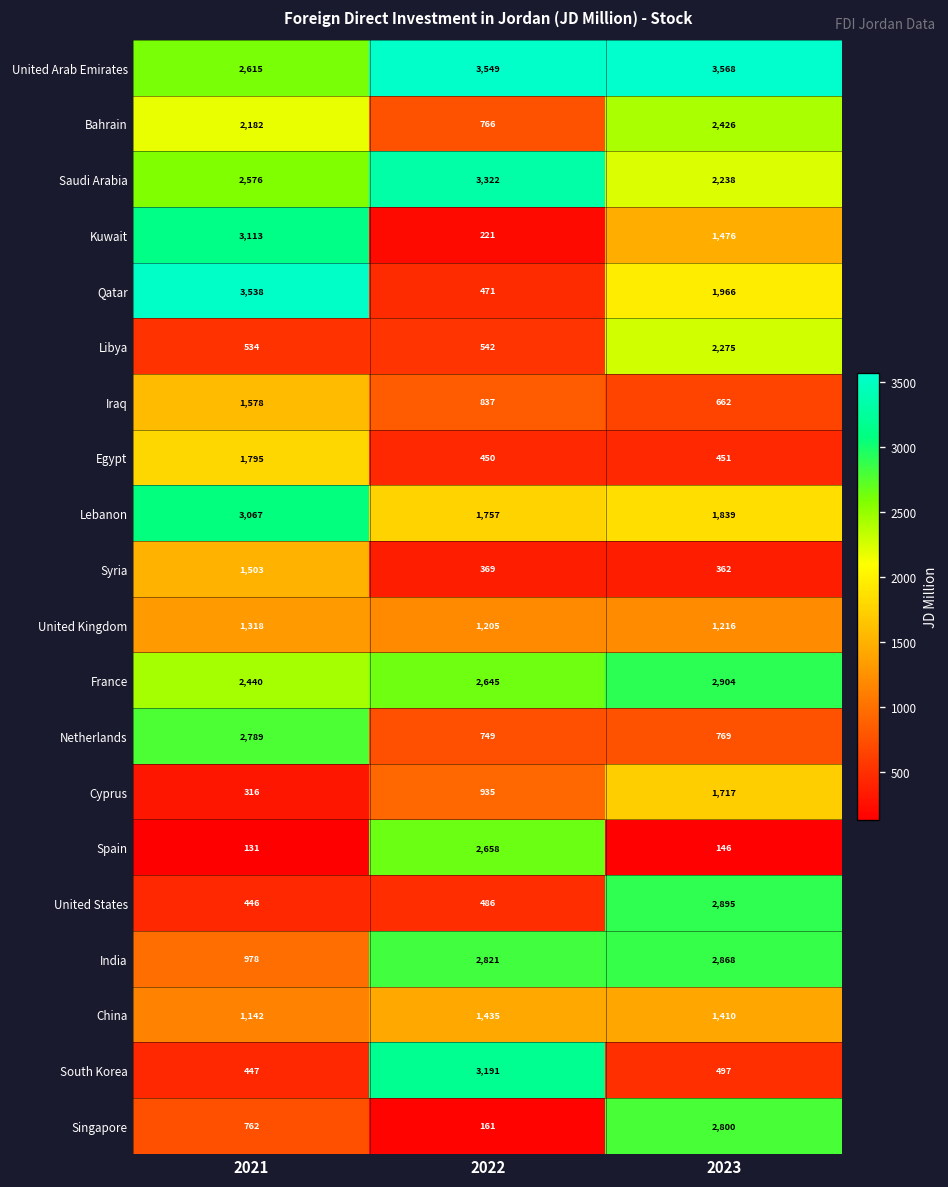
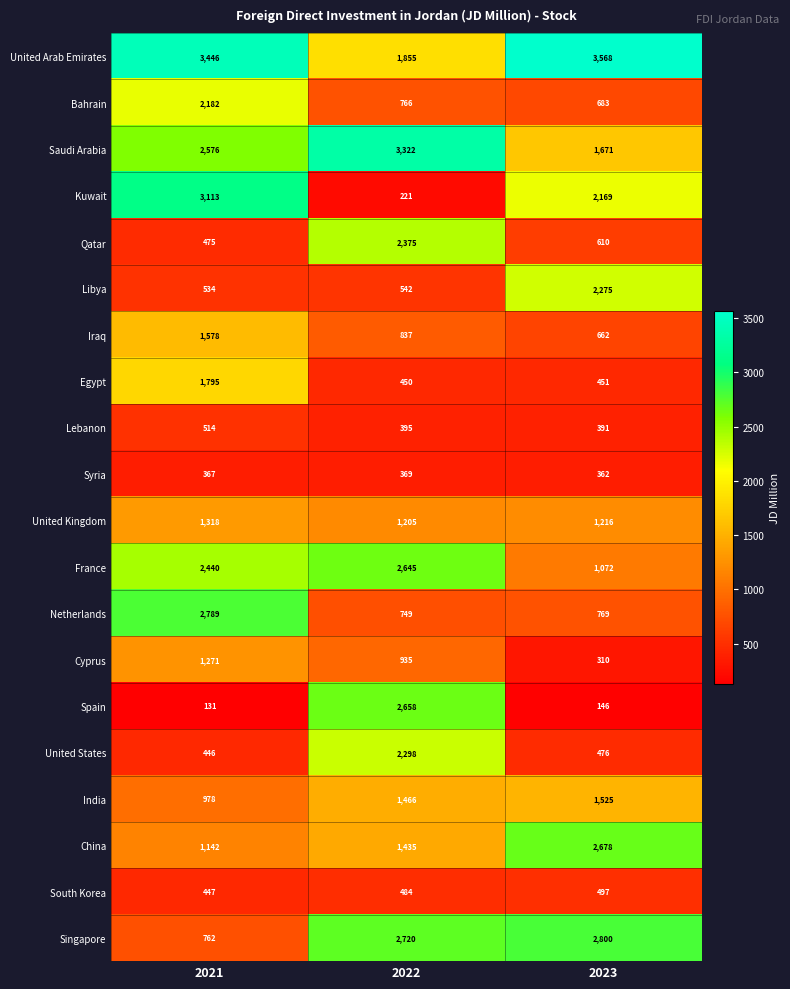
United Arab Emirates, 2021: 2,615 -> 3,446
United Arab Emirates, 2022: 3,549 -> 1,855
Bahrain, 2023: 2,426 -> 683
Saudi Arabia, 2023: 2,238 -> 1,671
Kuwait, 2023: 1,476 -> 2,169
Qatar, 2021: 3,538 -> 475
Qatar, 2022: 471 -> 2,375
Qatar, 2023: 1,966 -> 610
Lebanon, 2021: 3,067 -> 514
Lebanon, 2022: 1,757 -> 395
Lebanon, 2023: 1,839 -> 391
Syria, 2021: 1,503 -> 367
France, 2023: 2,904 -> 1,072
Cyprus, 2021: 316 -> 1,271
Cyprus, 2023: 1,717 -> 310
United States, 2022: 486 -> 2,298
United States, 2023: 2,895 -> 476
India, 2022: 2,821 -> 1,466
India, 2023: 2,868 -> 1,525
China, 2023: 1,410 -> 2,678
South Korea, 2022: 3,191 -> 484
Singapore, 2022: 161 -> 2,720
